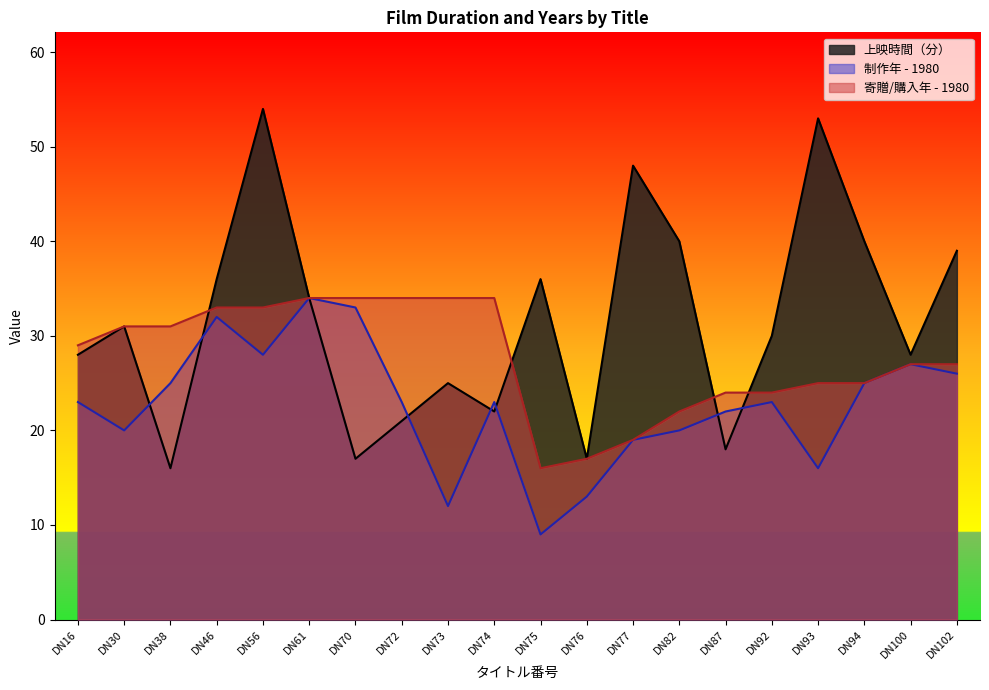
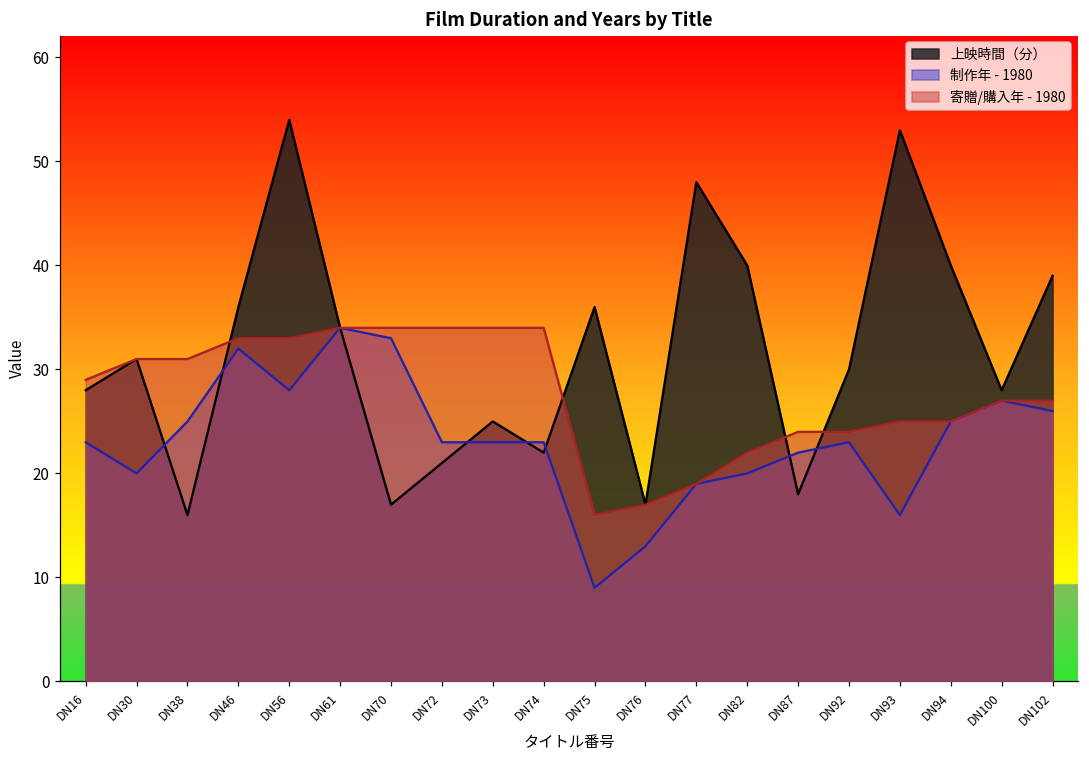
制作年 - 1980, DN73: 12 -> 23
